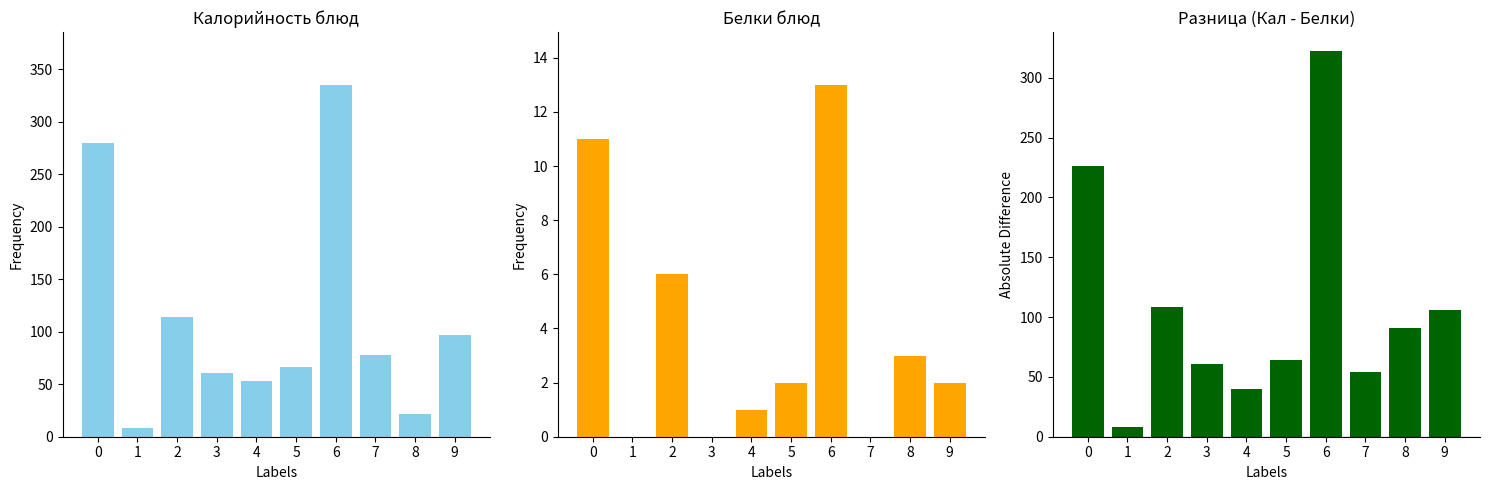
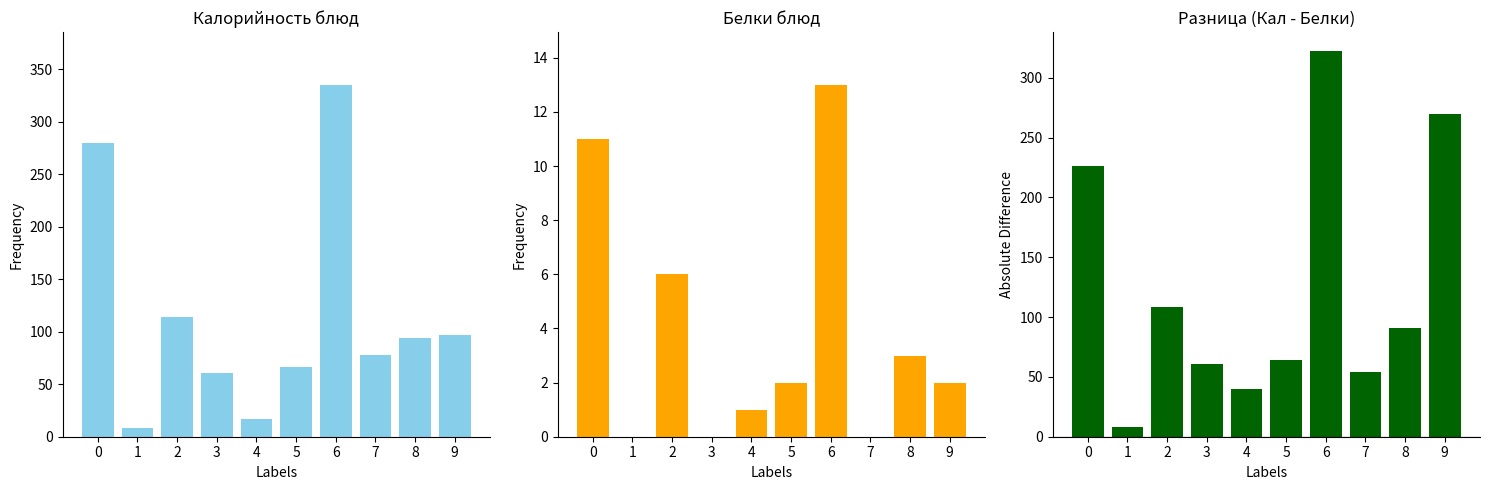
Калорийность блюд, 4: 53 -> 17
Калорийность блюд, 8: 22 -> 94
Разница (Кал - Белки), 9: 106 -> 270
